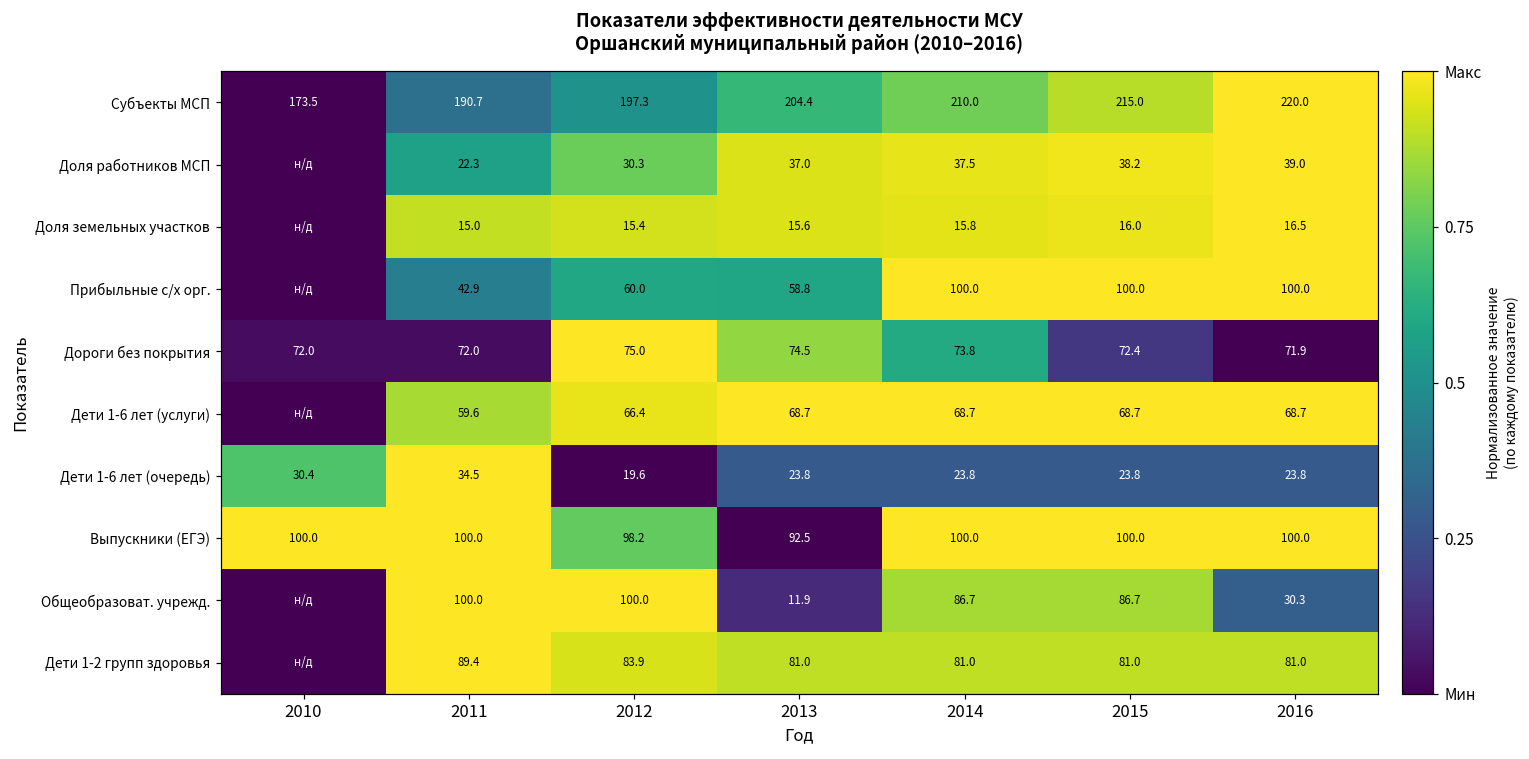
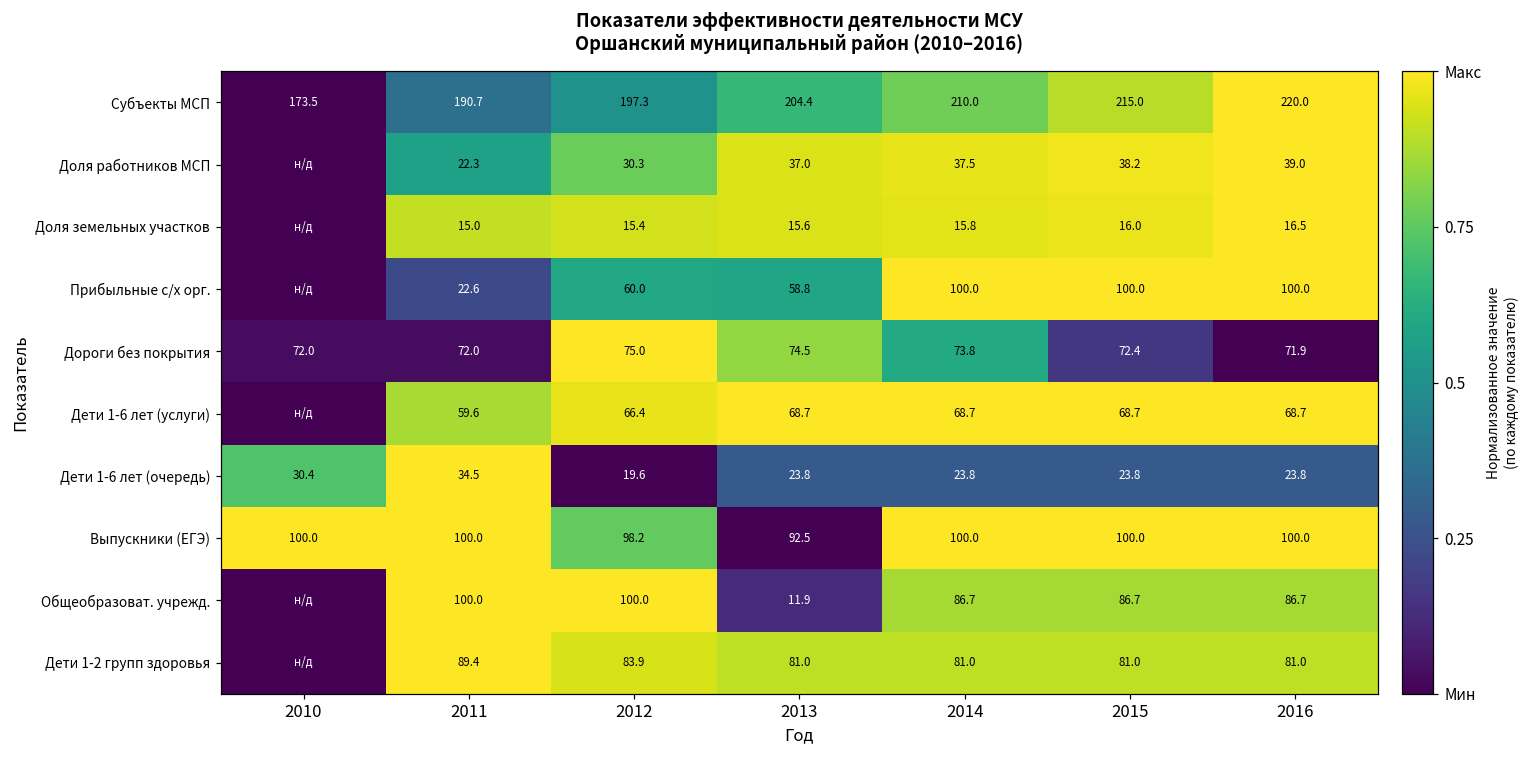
Прибыльные с/х орг., 2011: 42.9 -> 22.6
Общеобразоват. учрежд., 2016: 30.3 -> 86.7
